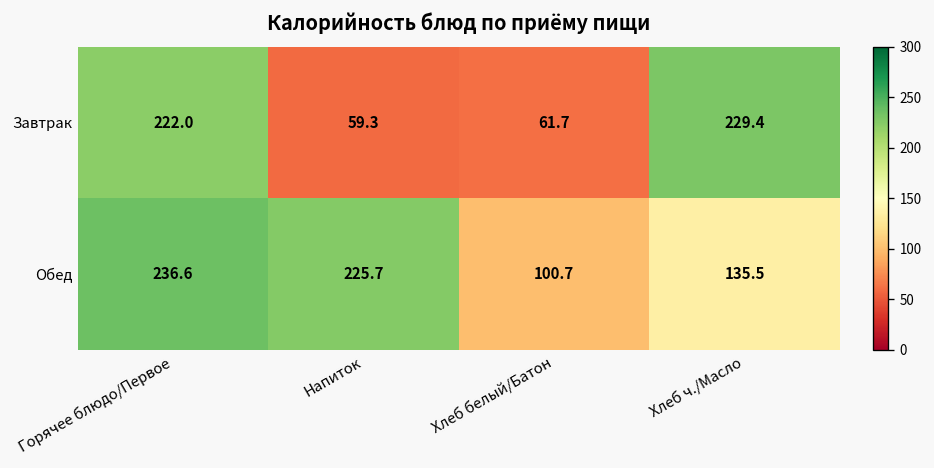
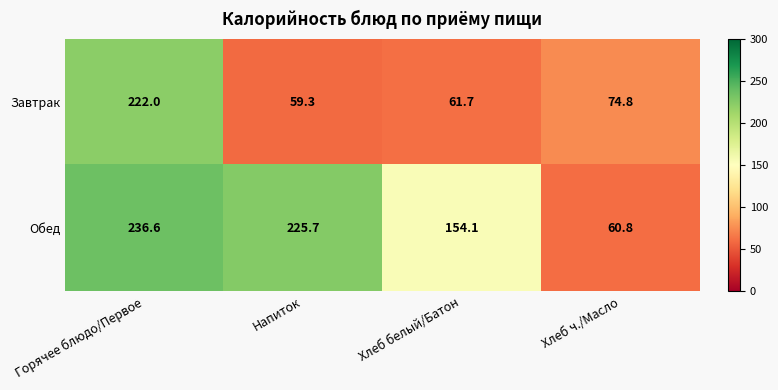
Завтрак, Хлеб ч./Масло: 229.4 -> 74.8
Обед, Хлеб белый/Батон: 100.7 -> 154.1
Обед, Хлеб ч./Масло: 135.5 -> 60.8
